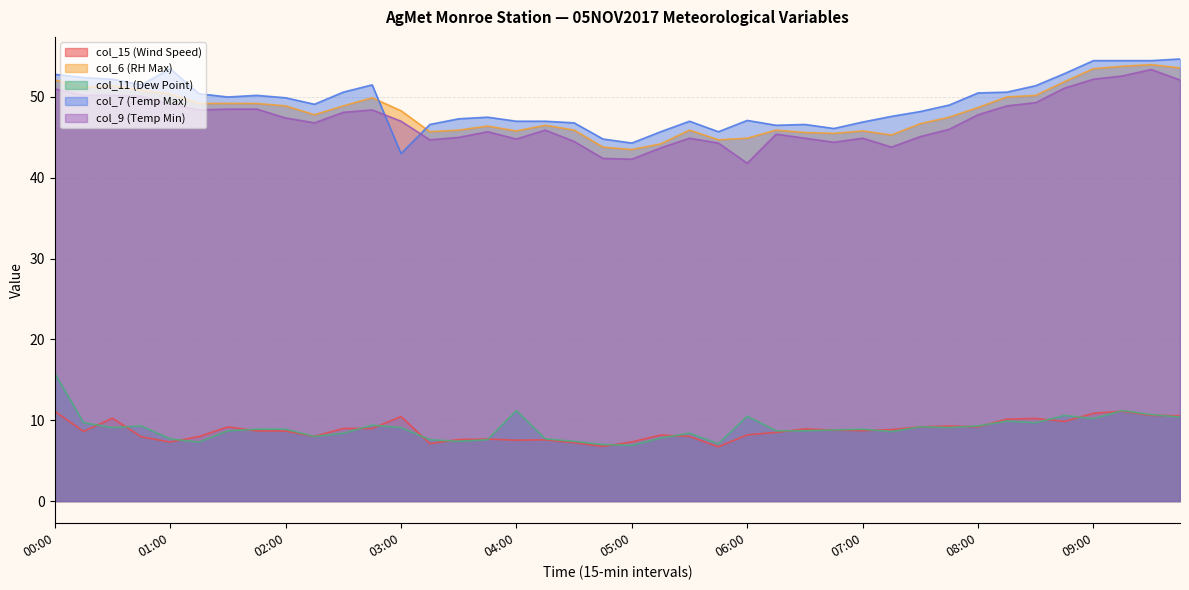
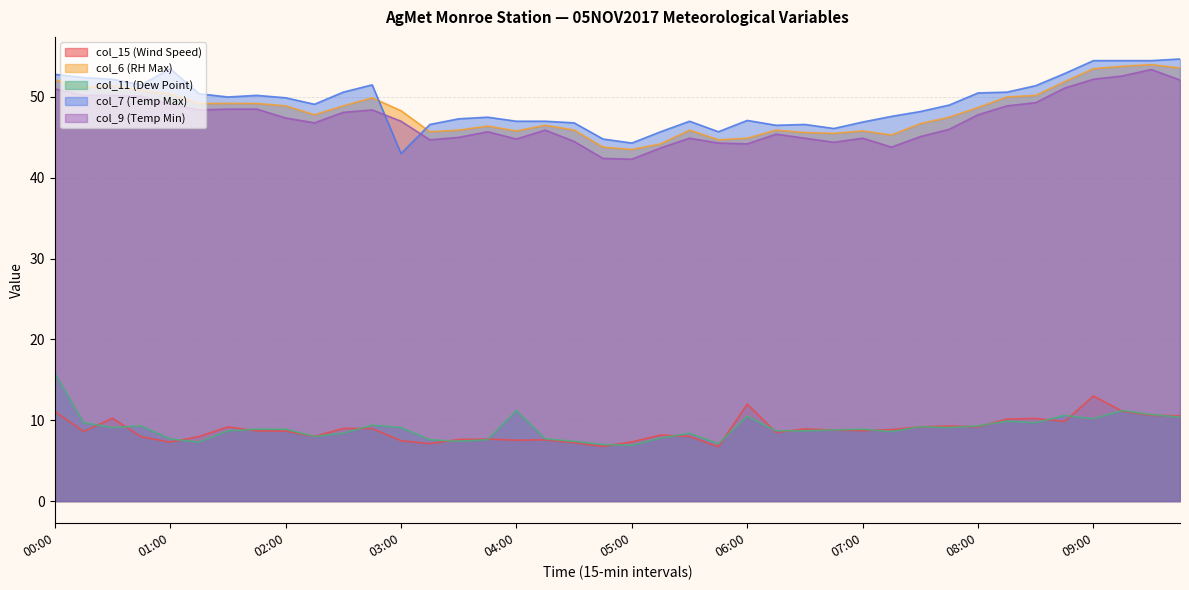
col_15 (Wind Speed), 03:00: 10 -> 7
col_15 (Wind Speed), 06:00: 8 -> 12
col_9 (Temp Min), 06:00: 42 -> 44
col_15 (Wind Speed), 09:00: 11 -> 13
